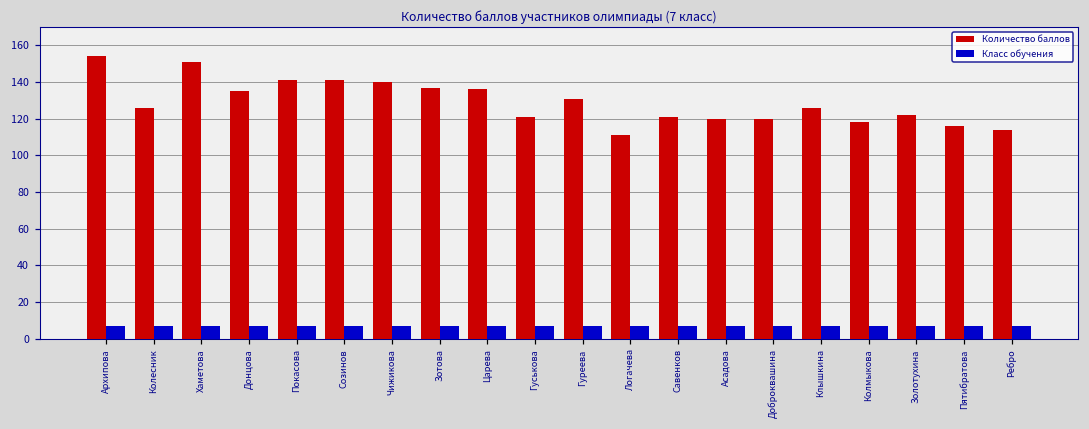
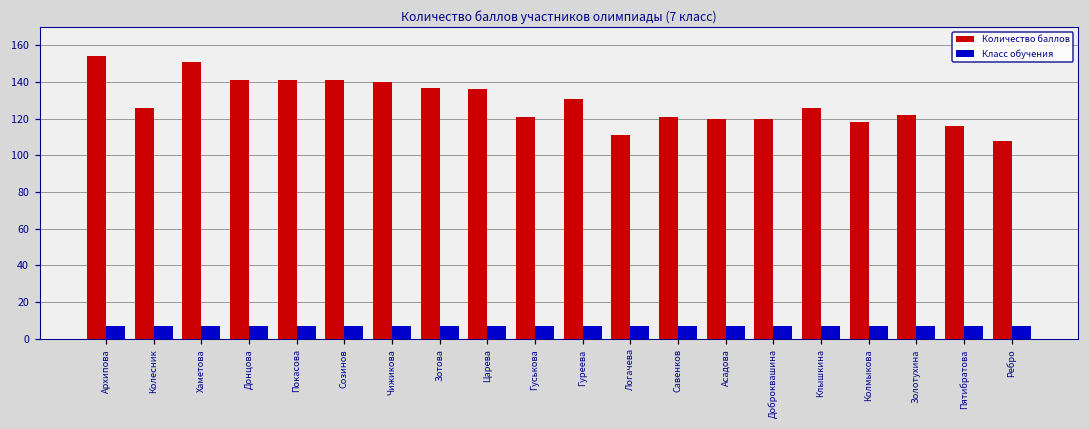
Количество баллов, Донцова: 135 -> 141
Количество баллов, Ребро: 114 -> 108
